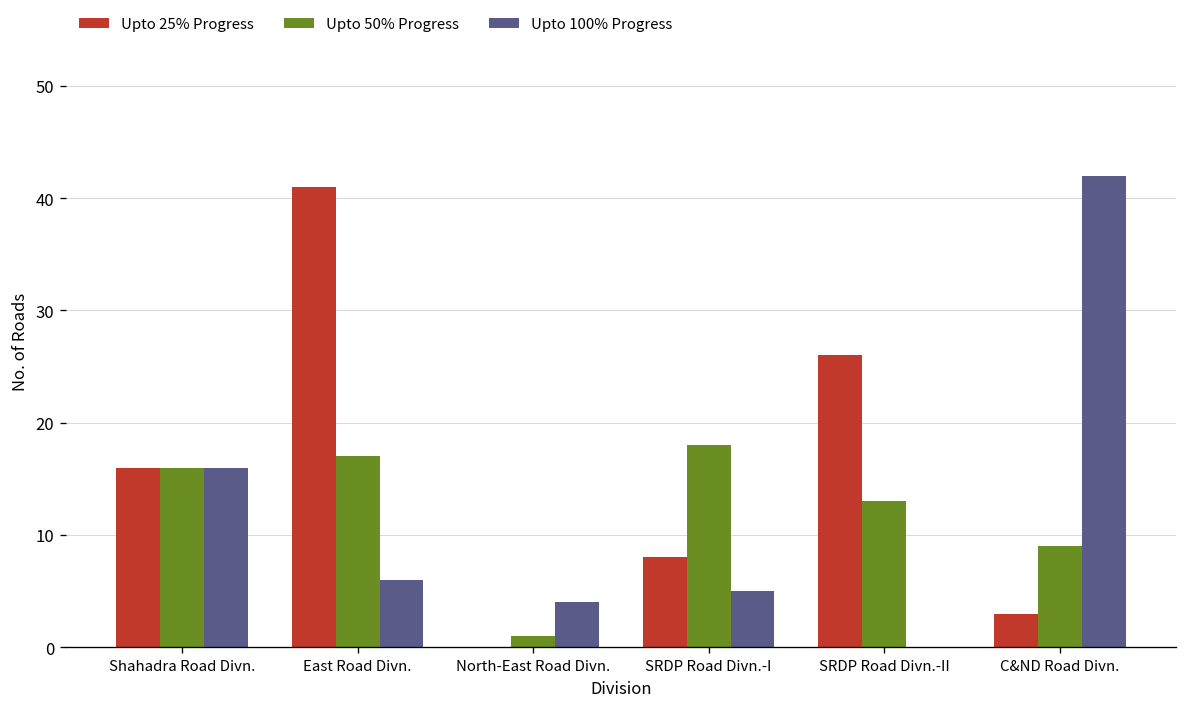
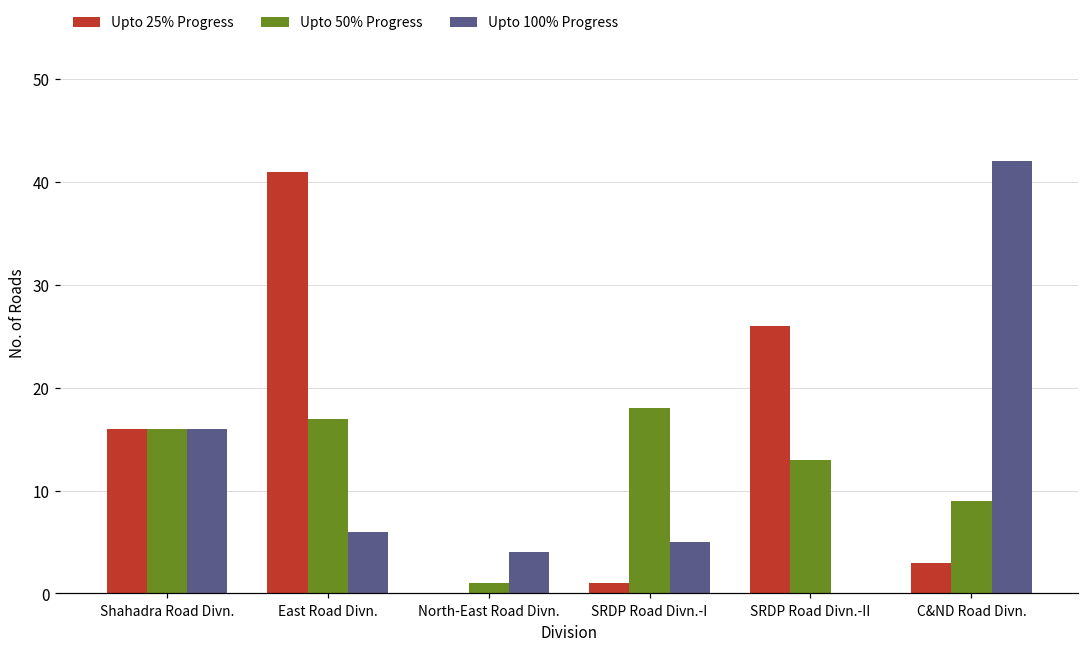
Upto 25% Progress, SRDP Road Divn.-I: 8 -> 1
